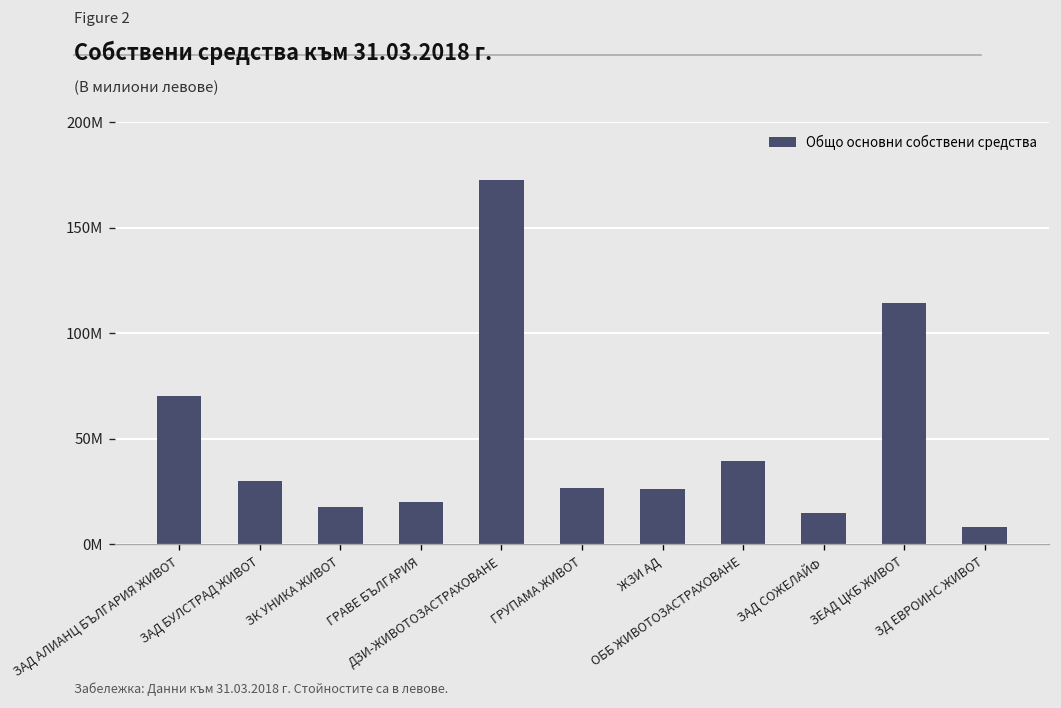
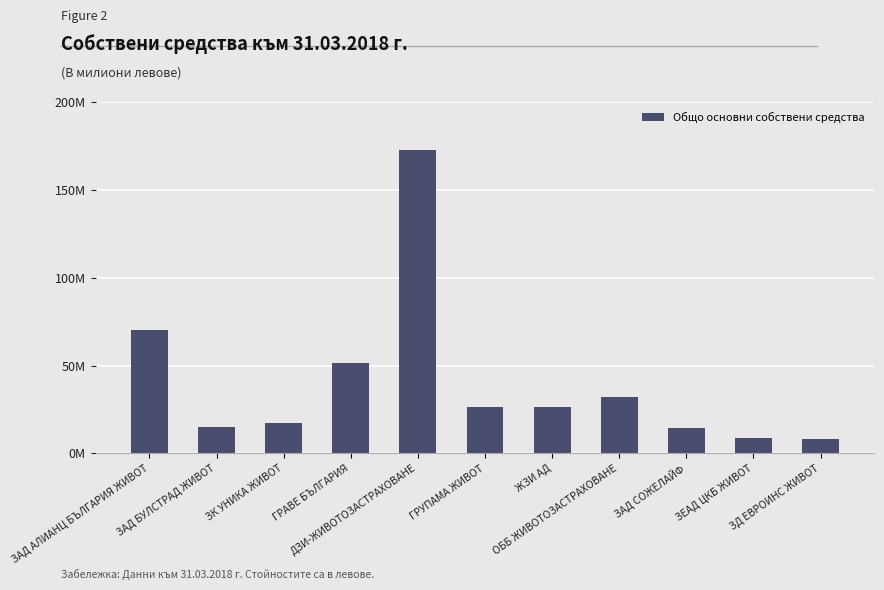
ЗАД БУЛСТРАД ЖИВОТ: 30000000 -> 15000000
ГРАВЕ БЪЛГАРИЯ: 20000000 -> 52000000
ОББ ЖИВОТОЗАСТРАХОВАНЕ: 39000000 -> 32000000
ЗЕАД ЦКБ ЖИВОТ: 114000000 -> 9000000
